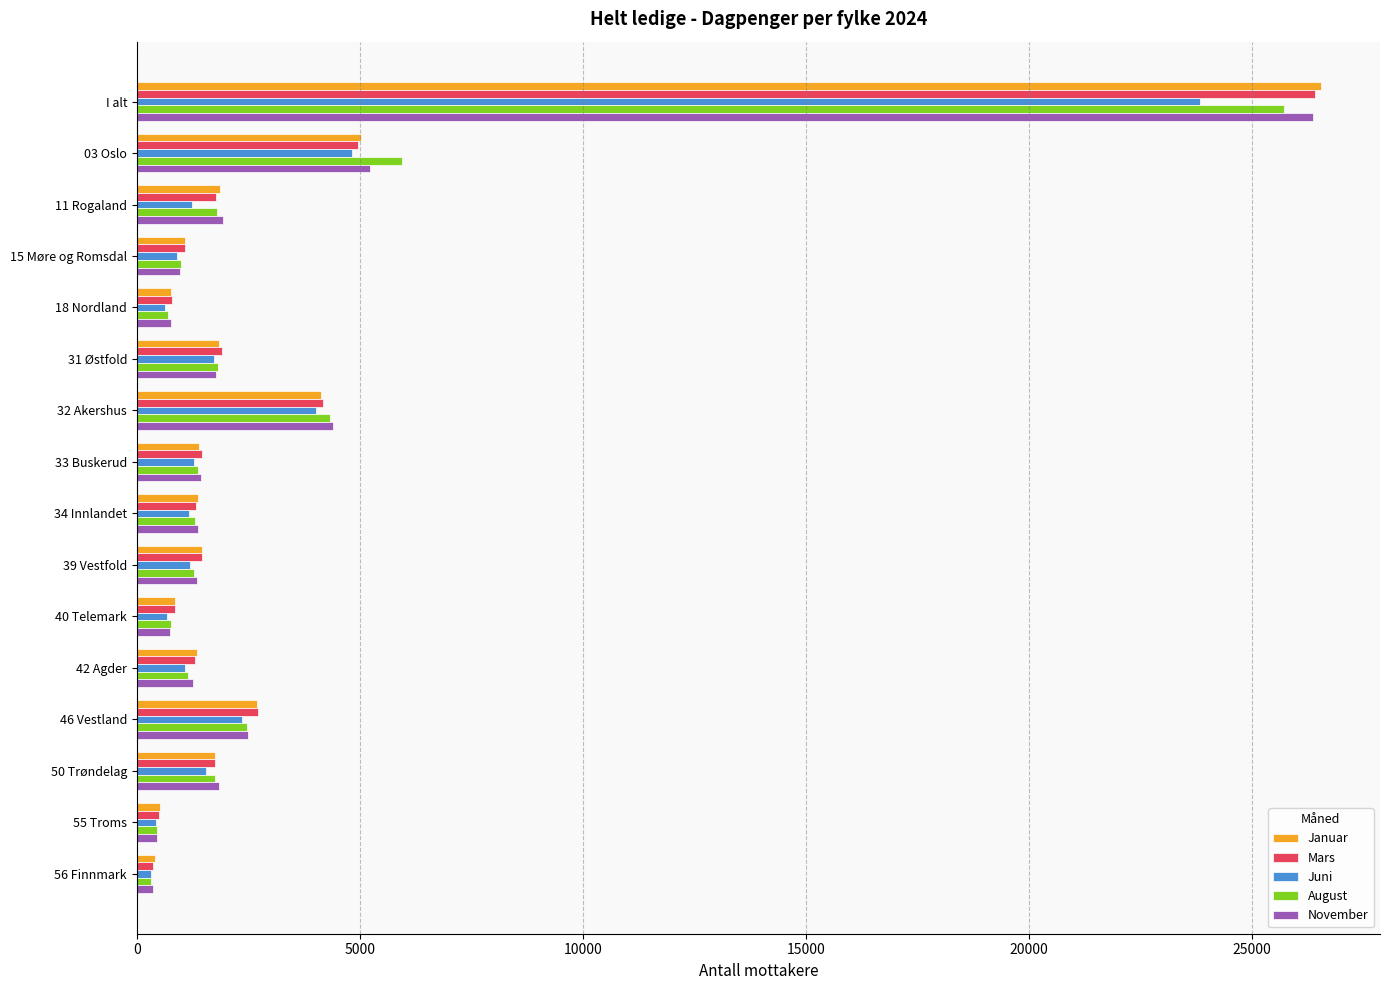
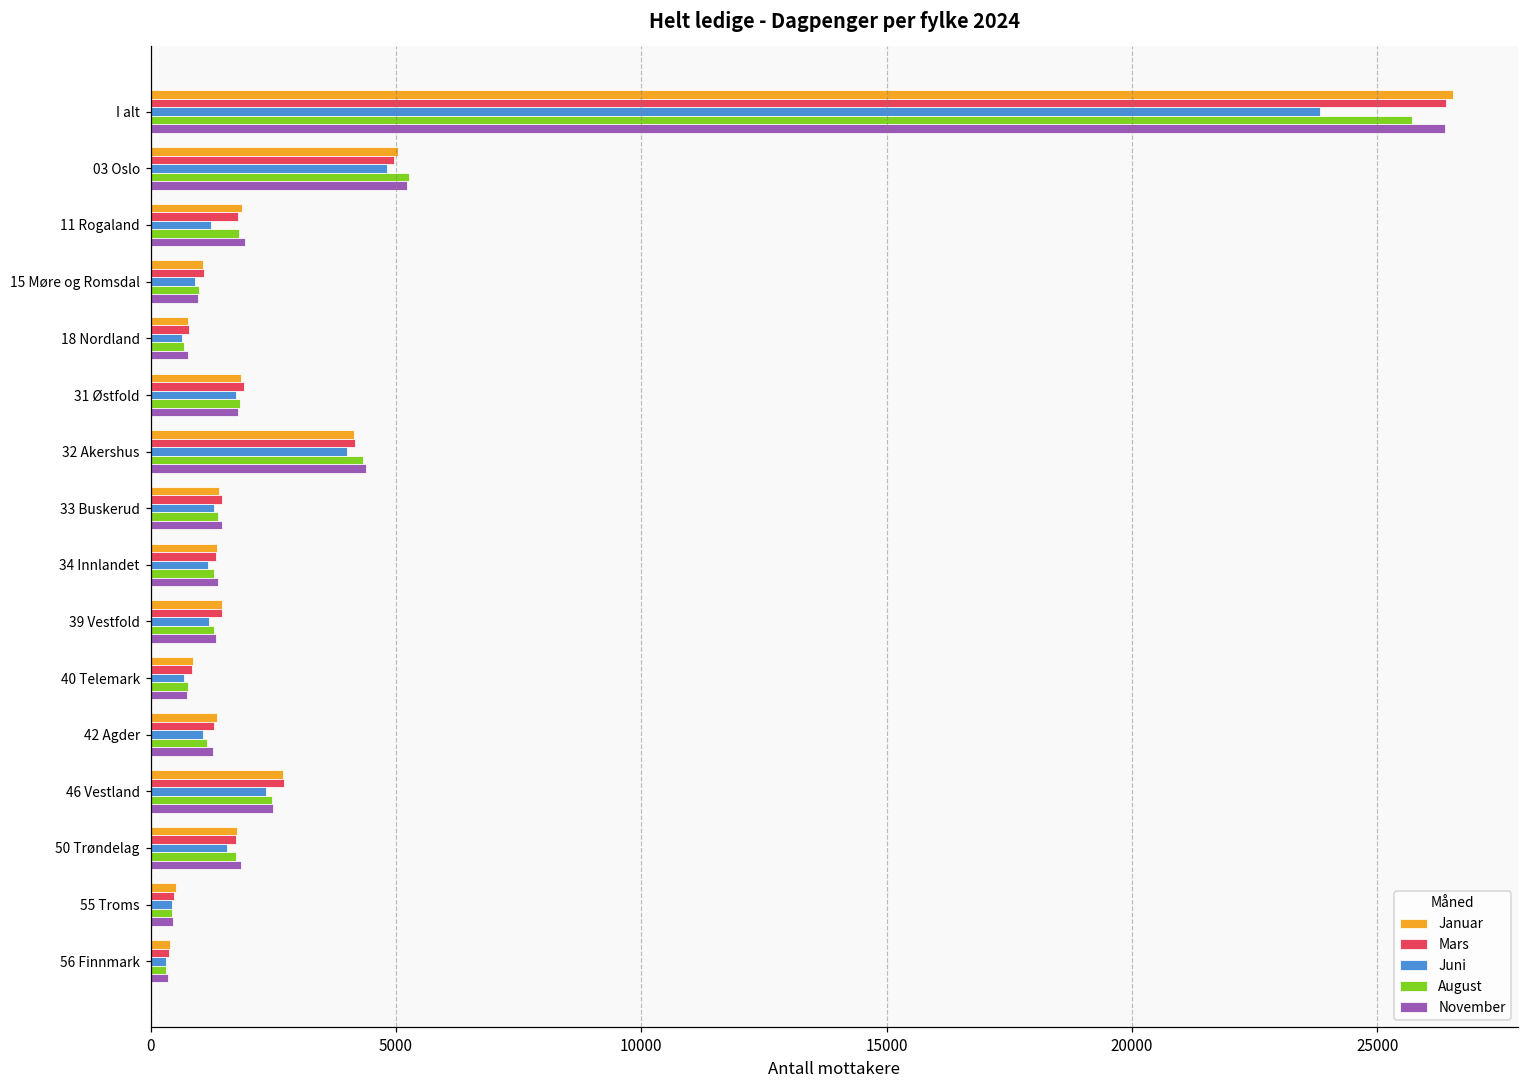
August, 03 Oslo: 5900 -> 5300
